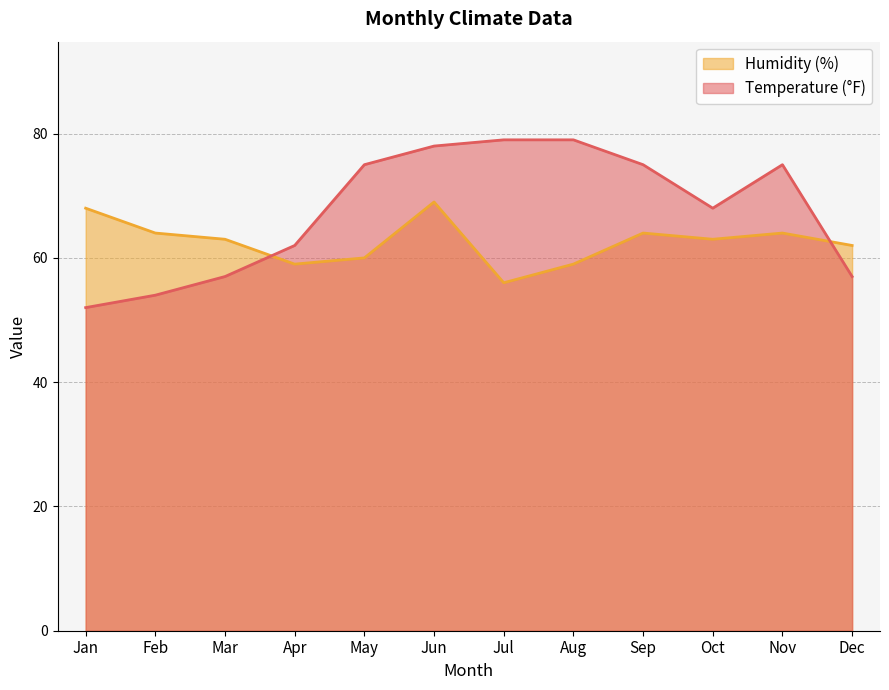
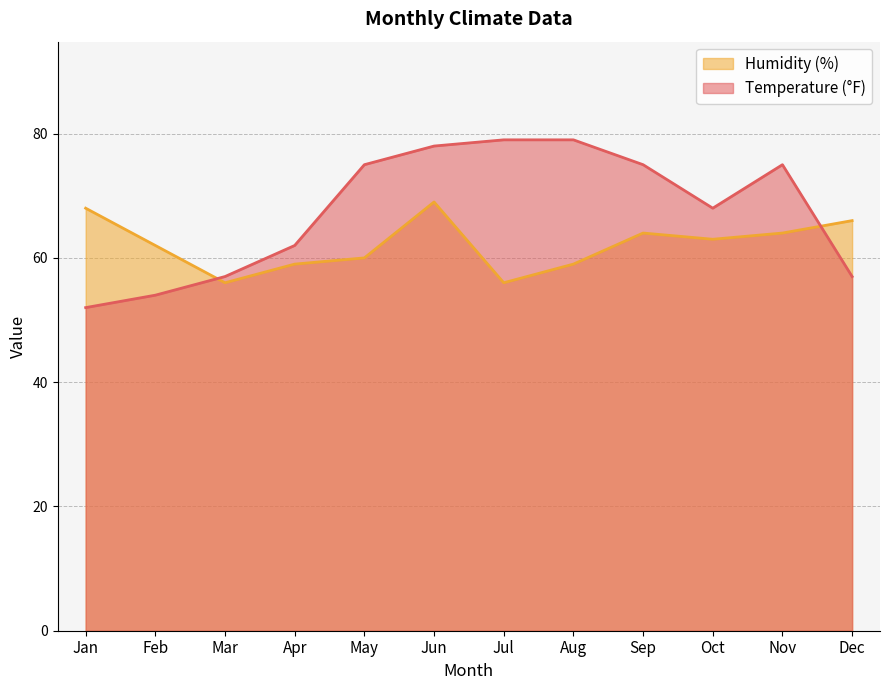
Humidity (%), Feb: 64 -> 62
Humidity (%), Mar: 63 -> 56
Humidity (%), Dec: 62 -> 66
